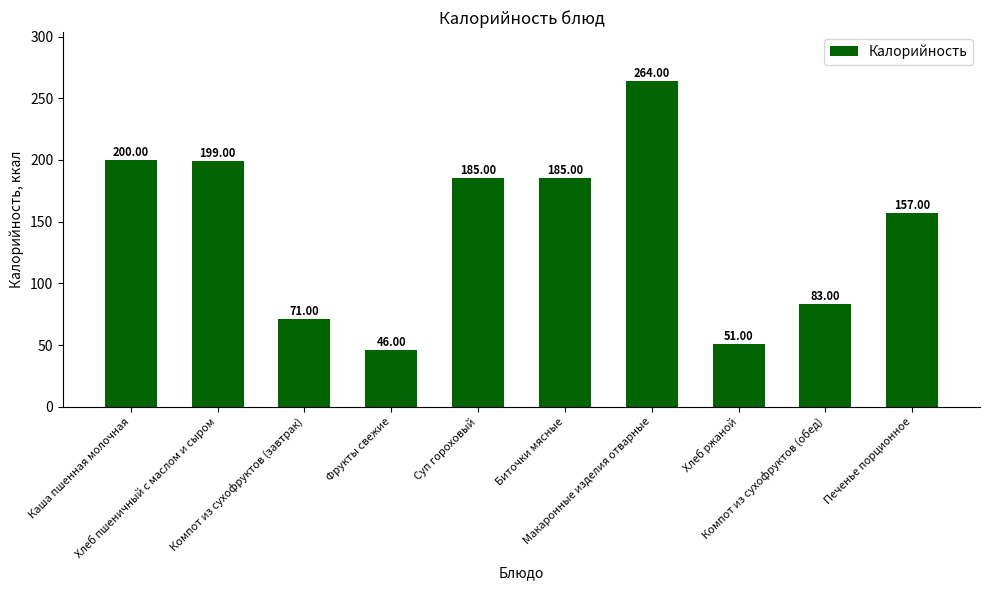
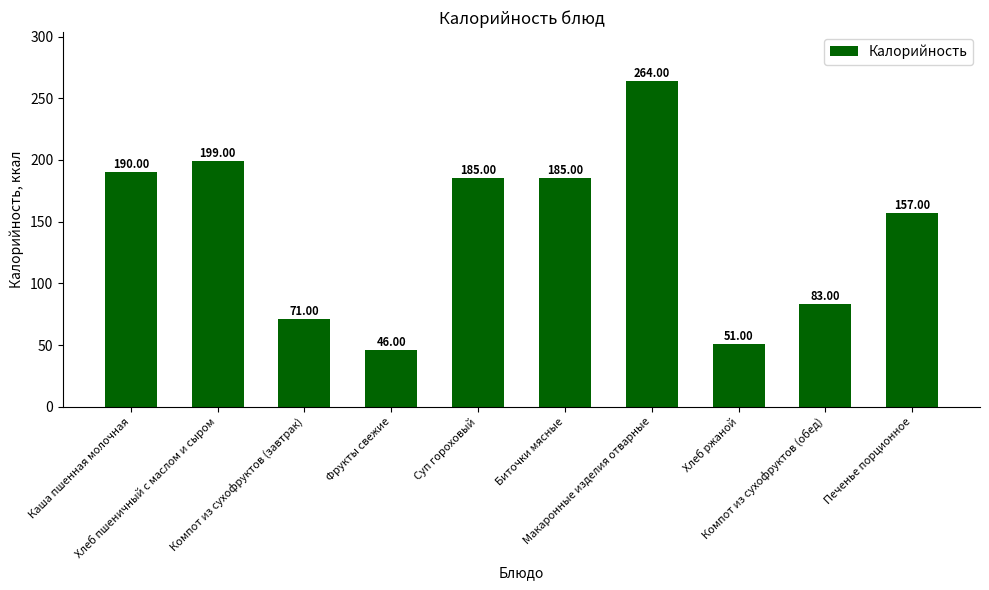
Каша пшенная молочная: 200.00 -> 190.00
